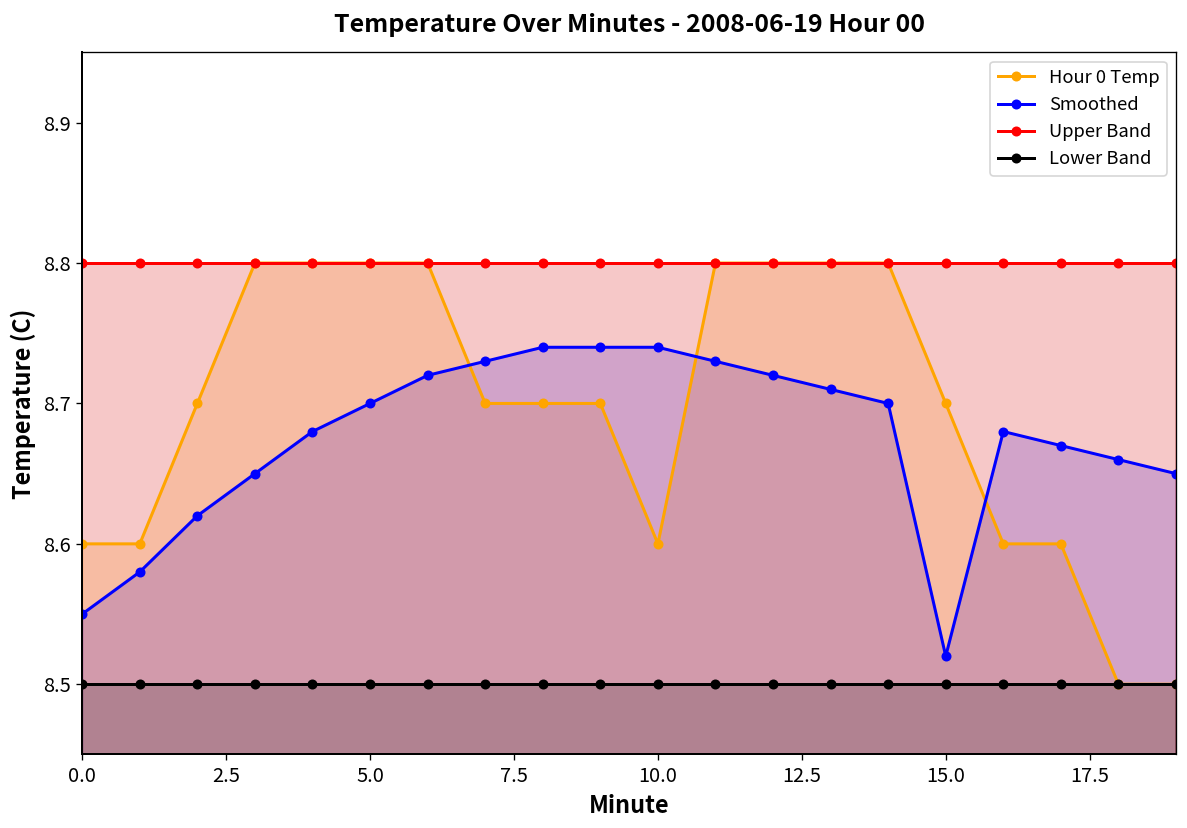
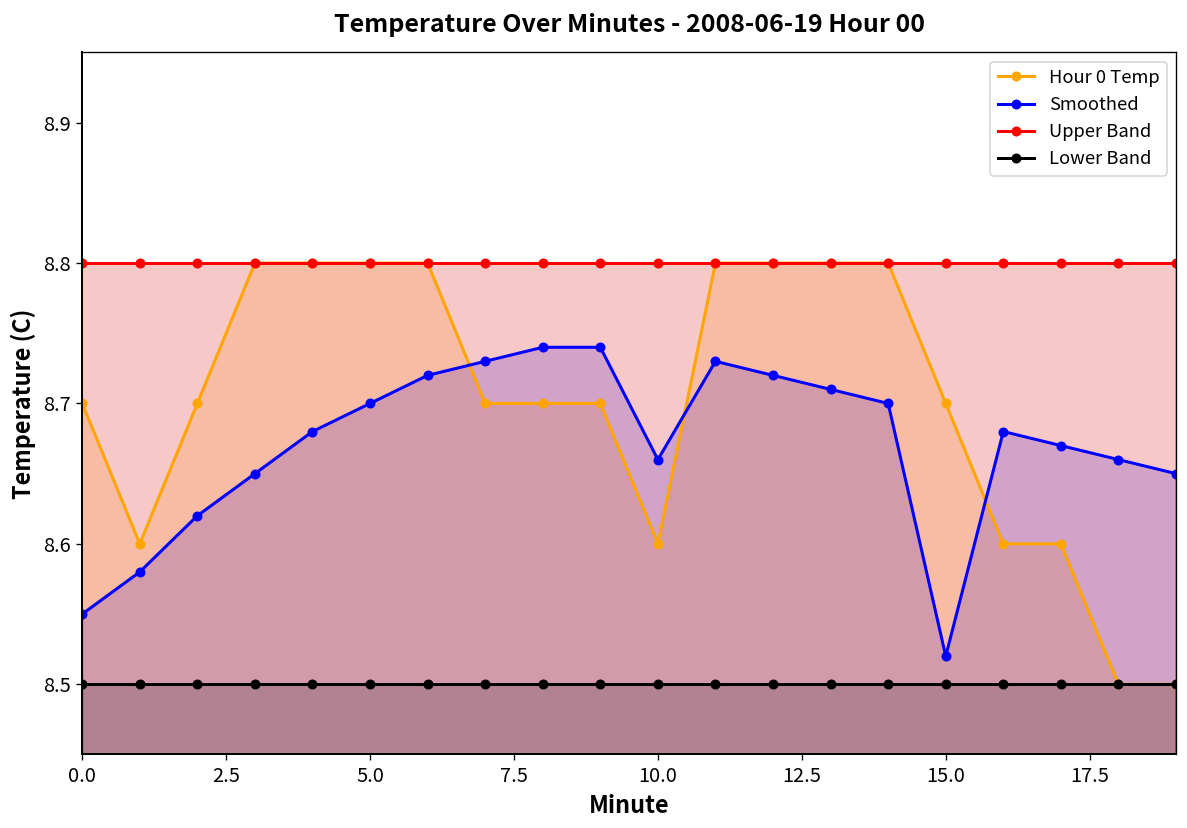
Hour 0 Temp, 0.0: 8.6 -> 8.7
Smoothed, 10.0: 8.74 -> 8.66
